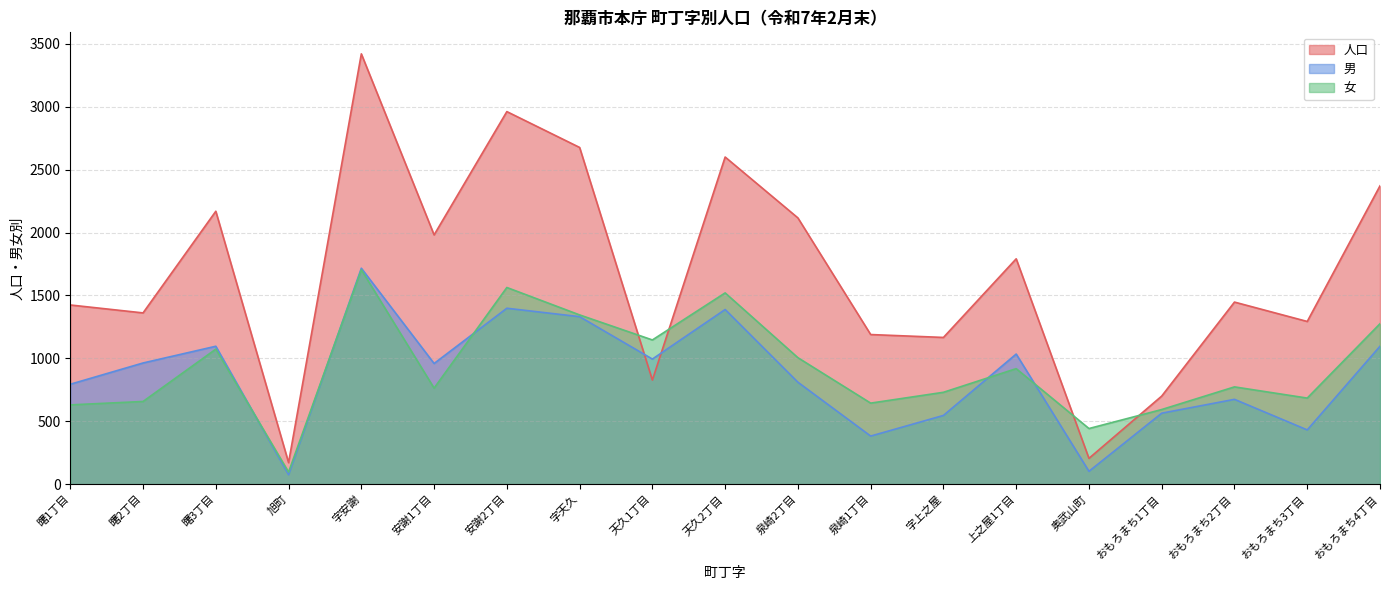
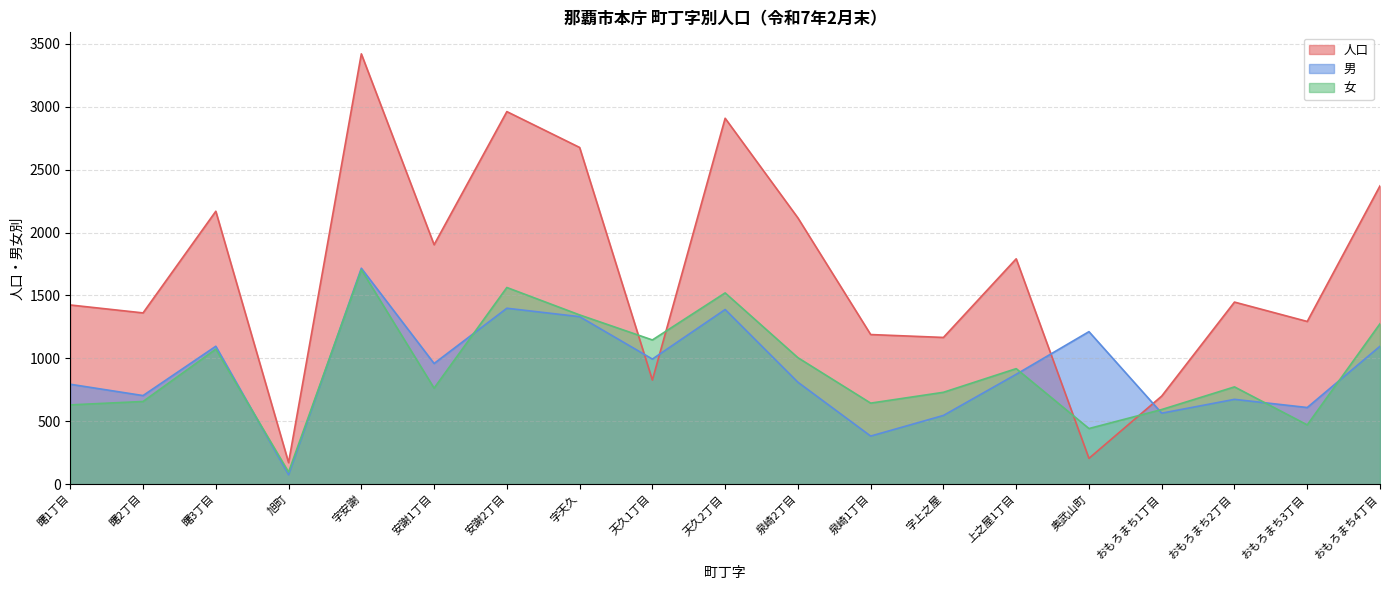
男, 曙2丁目: 960 -> 700
人口, 安謝1丁目: 1980 -> 1900
人口, 天久2丁目: 2600 -> 2910
男, 上之屋1丁目: 1030 -> 870
男, 奥武山町: 100 -> 1210
男, おもろまち3丁目: 430 -> 610
女, おもろまち3丁目: 680 -> 470
